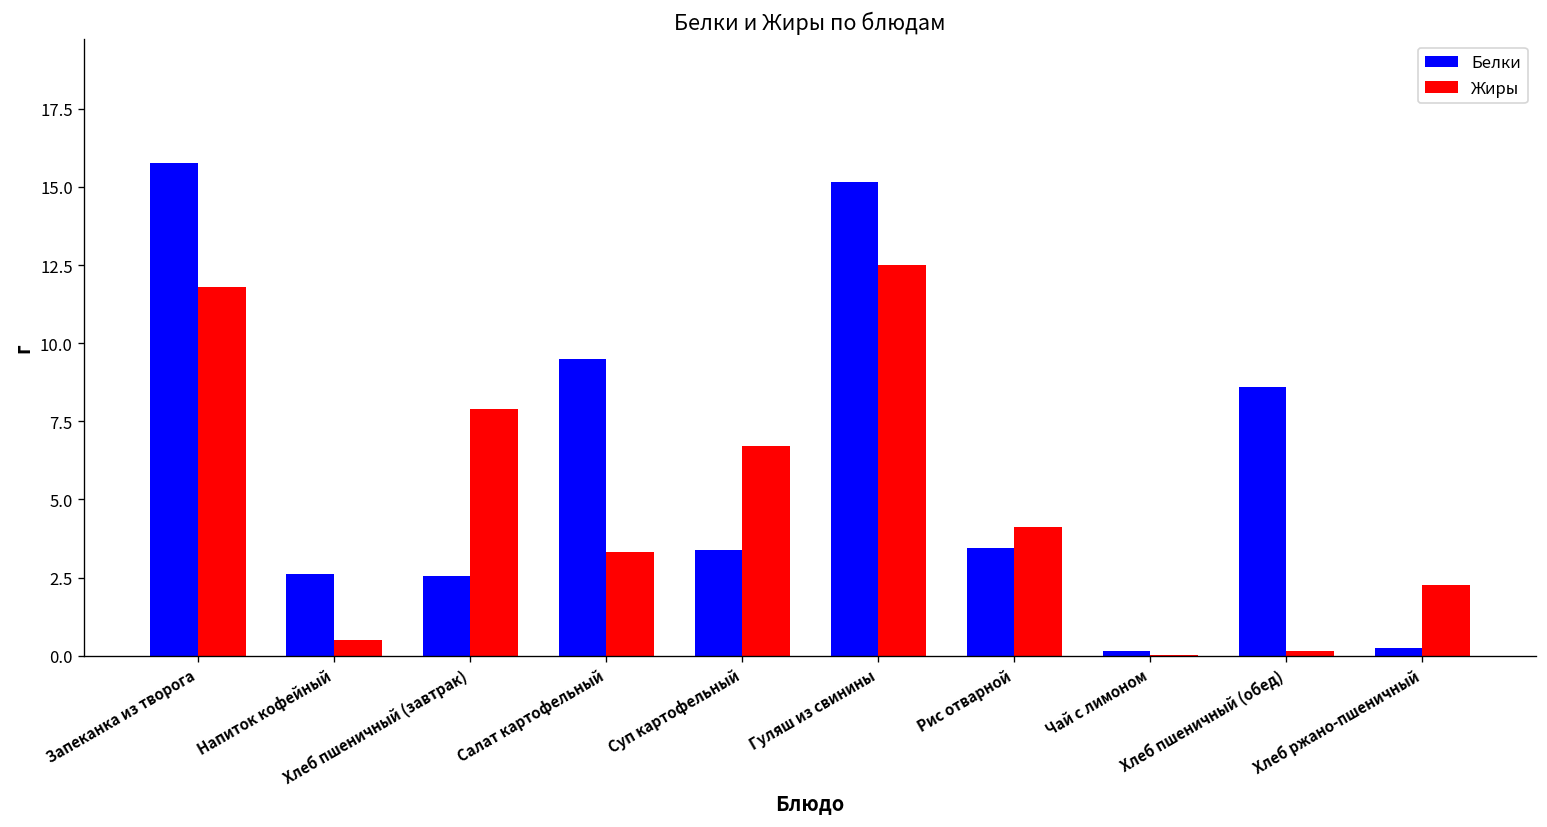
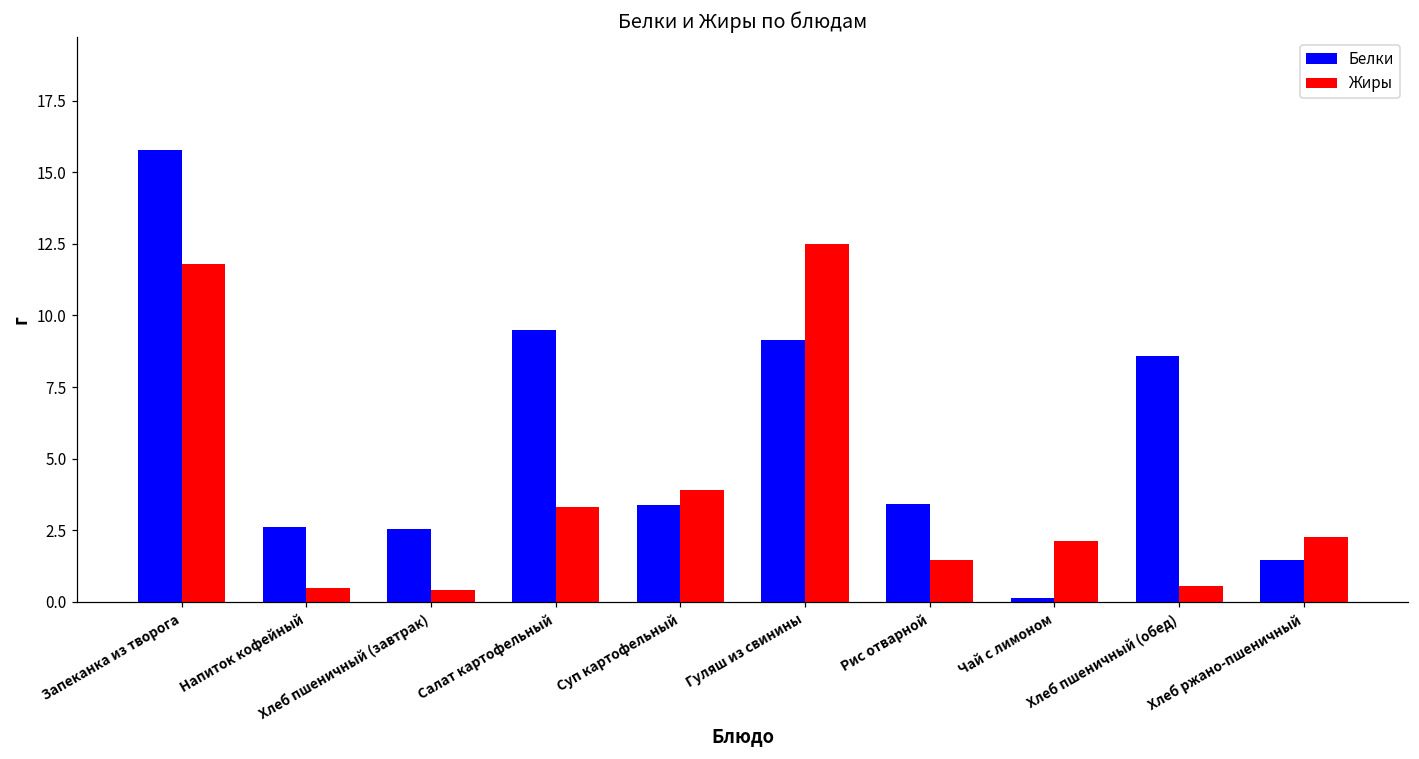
Жиры, Хлеб пшеничный (завтрак): 7.9 -> 0.4
Жиры, Суп картофельный: 6.7 -> 3.9
Белки, Гуляш из свинины: 15.2 -> 9.1
Жиры, Рис отварной: 4.1 -> 1.5
Жиры, Чай с лимоном: 0.0 -> 2.1
Жиры, Хлеб пшеничный (обед): 0.2 -> 0.6
Белки, Хлеб ржано-пшеничный: 0.3 -> 1.5
